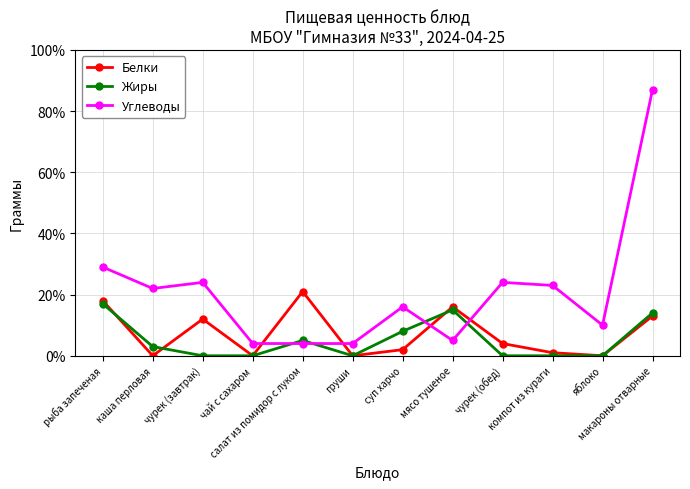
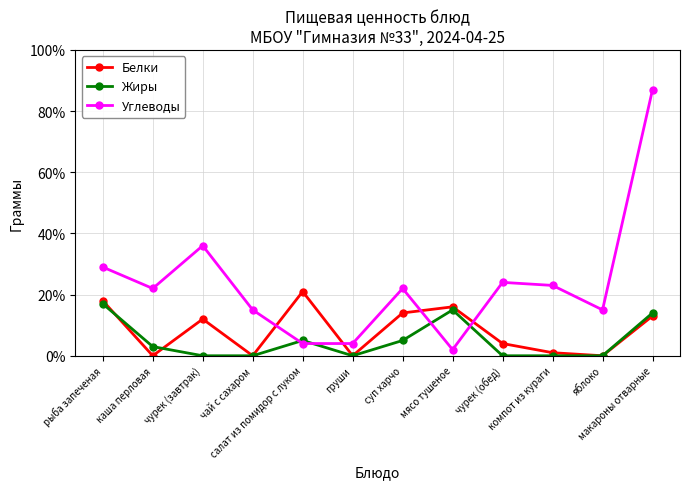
Углеводы, чурек (завтрак): 24% -> 36%
Углеводы, чай с сахаром: 4% -> 15%
Белки, суп харчо: 2% -> 14%
Жиры, суп харчо: 8% -> 5%
Углеводы, суп харчо: 16% -> 22%
Углеводы, мясо тушеное: 5% -> 2%
Углеводы, яблоко: 10% -> 15%
